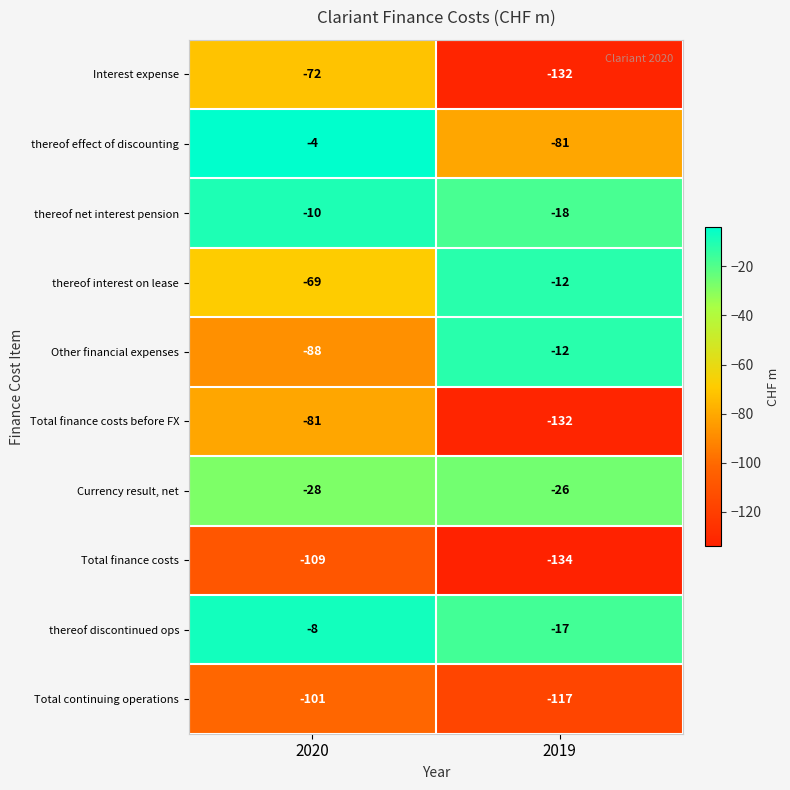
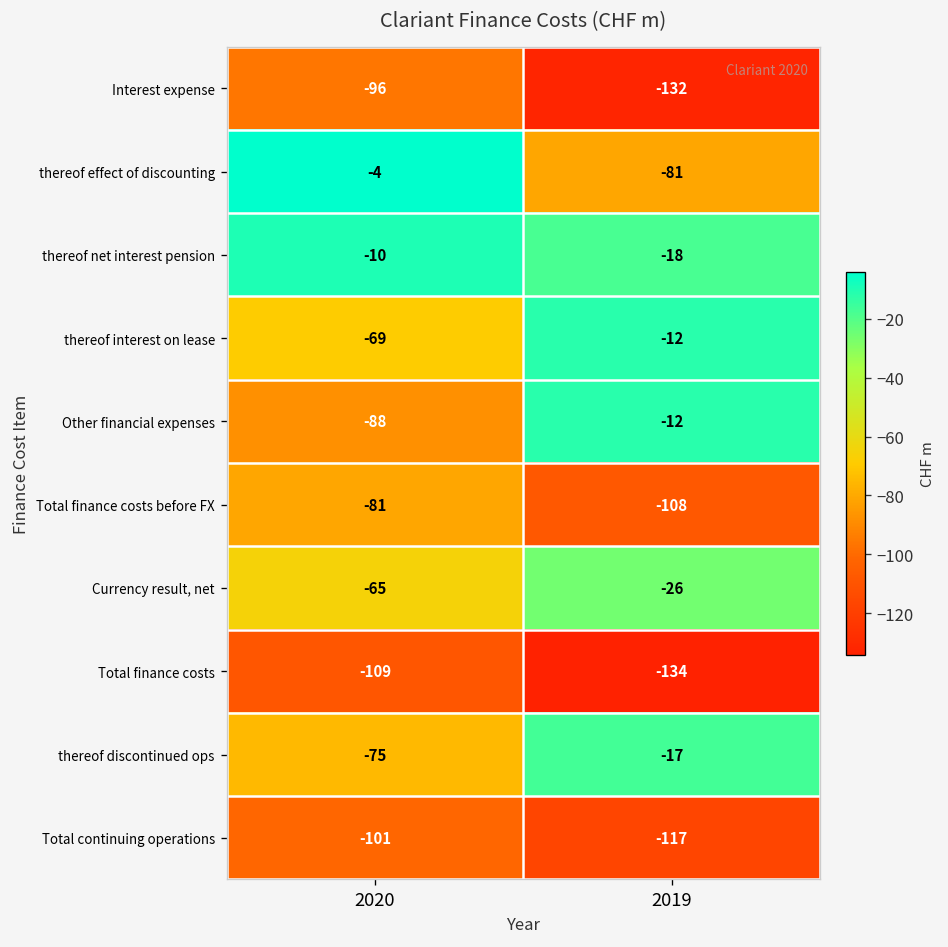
Interest expense, 2020: -72 -> -96
Total finance costs before FX, 2019: -132 -> -108
Currency result, net, 2020: -28 -> -65
thereof discontinued ops, 2020: -8 -> -75
